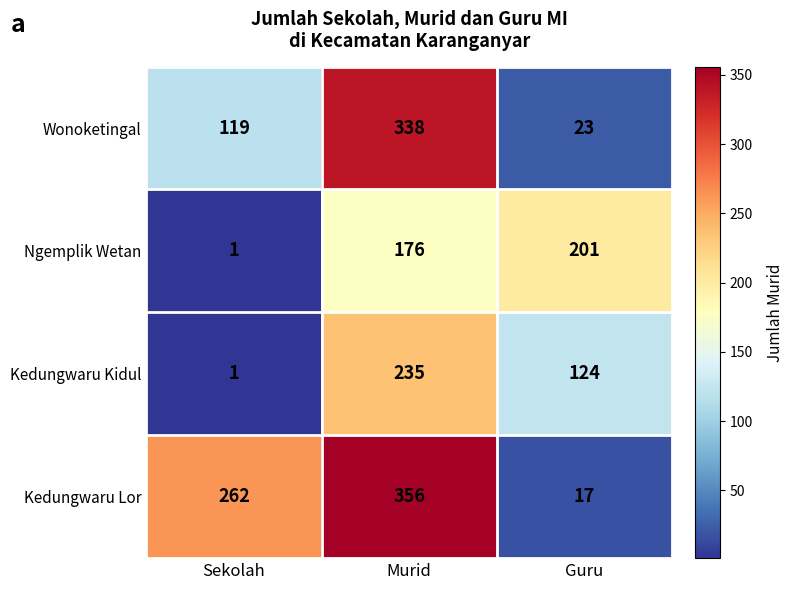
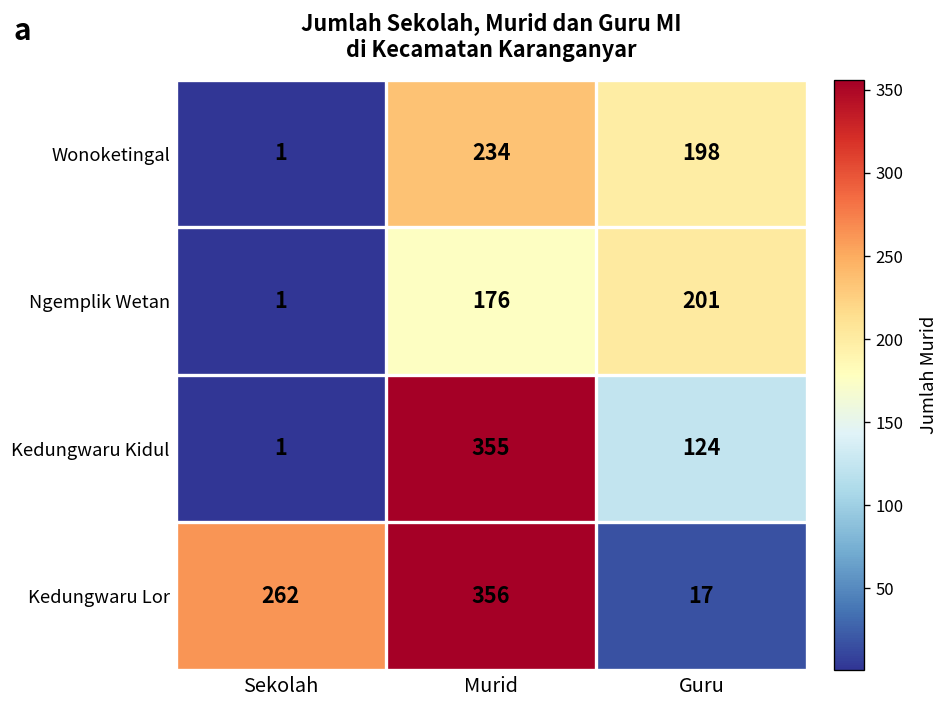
Wonoketingal, Sekolah: 119 -> 1
Wonoketingal, Murid: 338 -> 234
Wonoketingal, Guru: 23 -> 198
Kedungwaru Kidul, Murid: 235 -> 355
